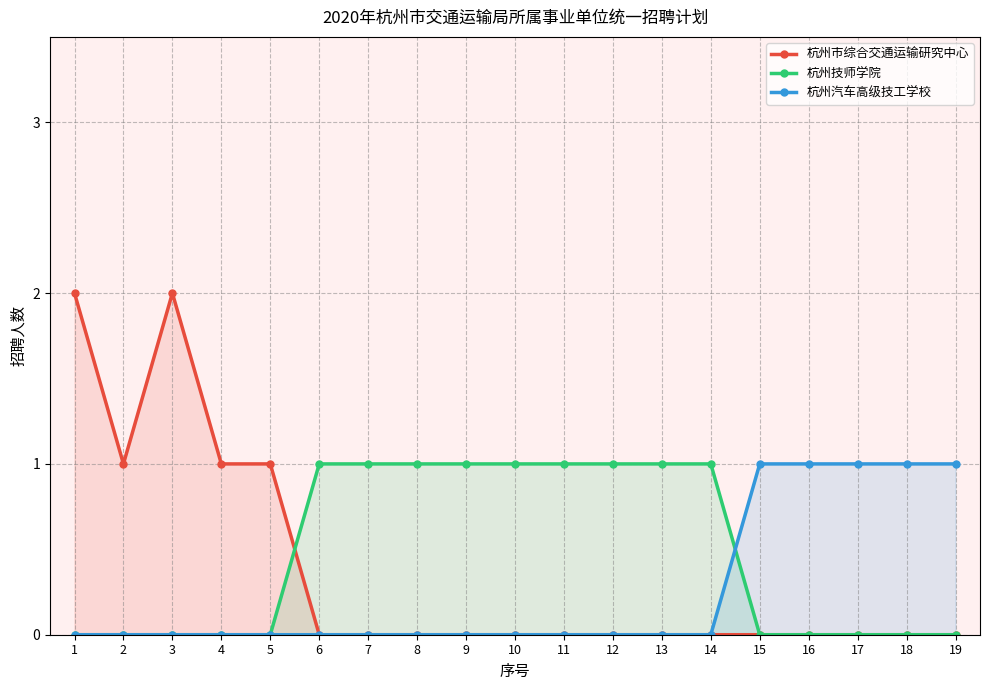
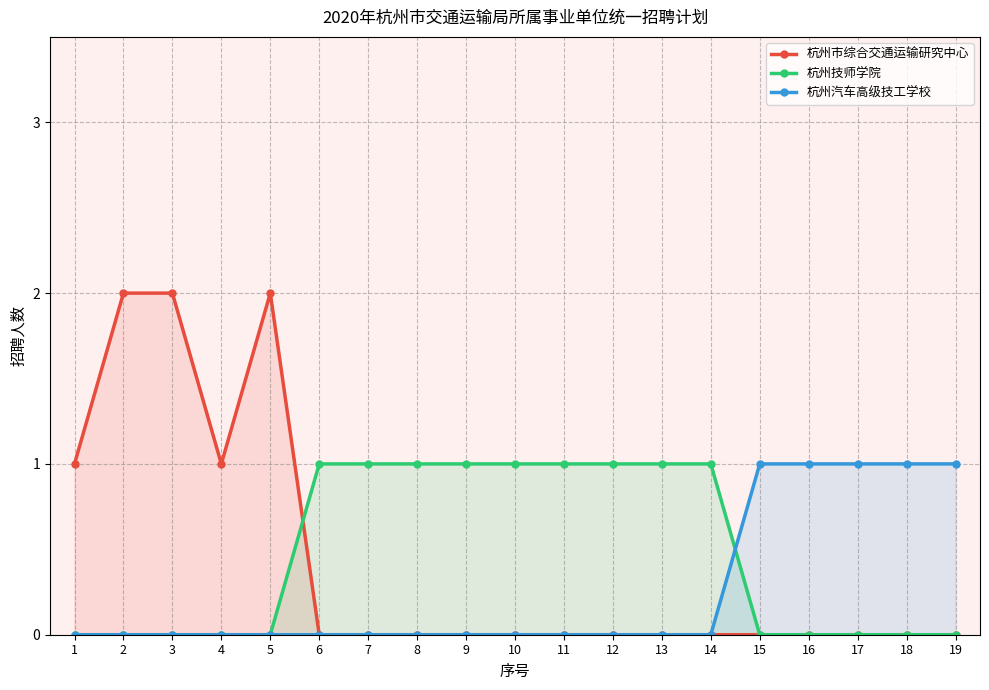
杭州市综合交通运输研究中心, 1: 2 -> 1
杭州市综合交通运输研究中心, 2: 1 -> 2
杭州市综合交通运输研究中心, 5: 1 -> 2
